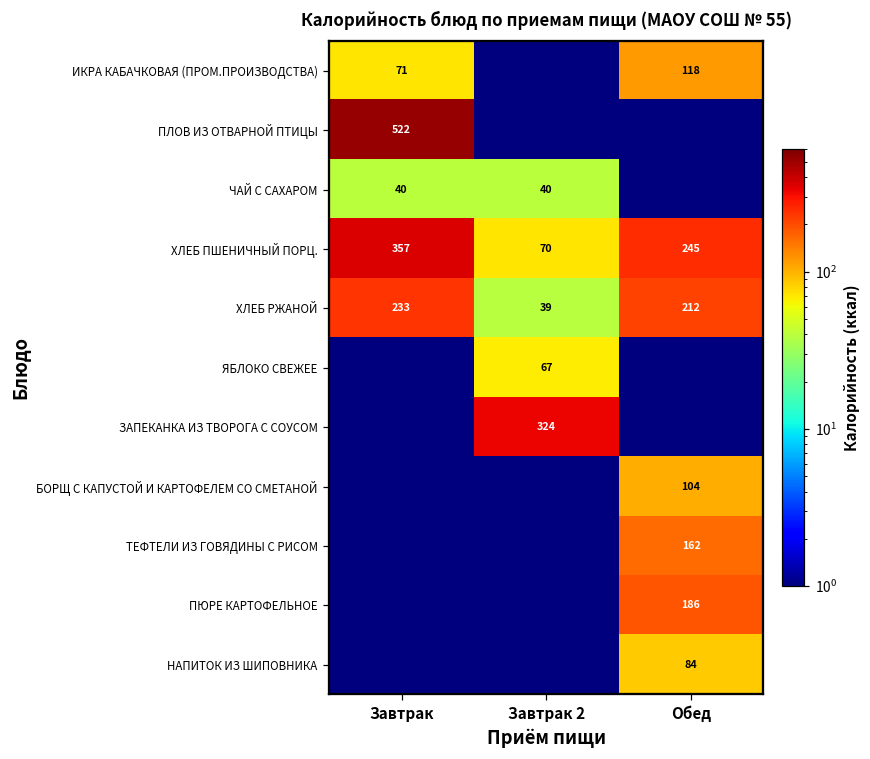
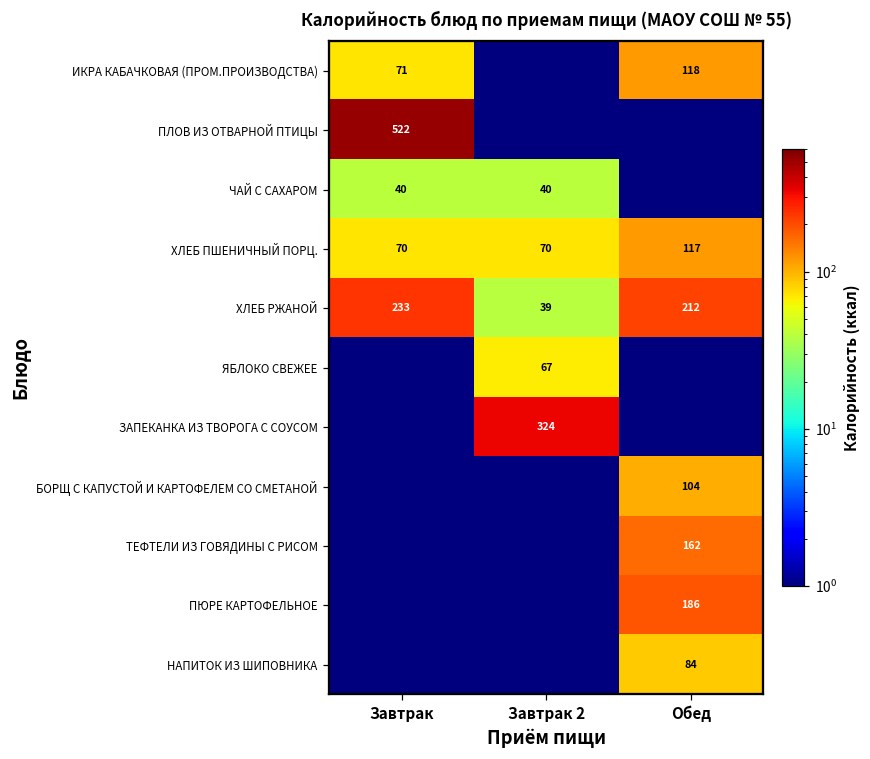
ХЛЕБ ПШЕНИЧНЫЙ ПОРЦ., Завтрак: 357 -> 70
ХЛЕБ ПШЕНИЧНЫЙ ПОРЦ., Обед: 245 -> 117
